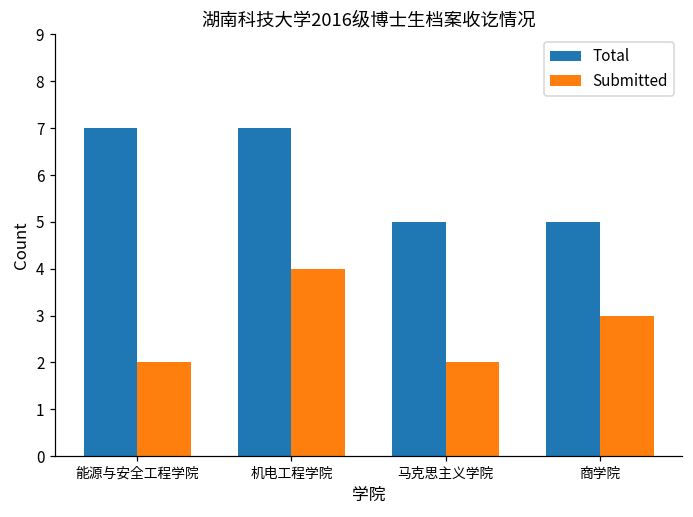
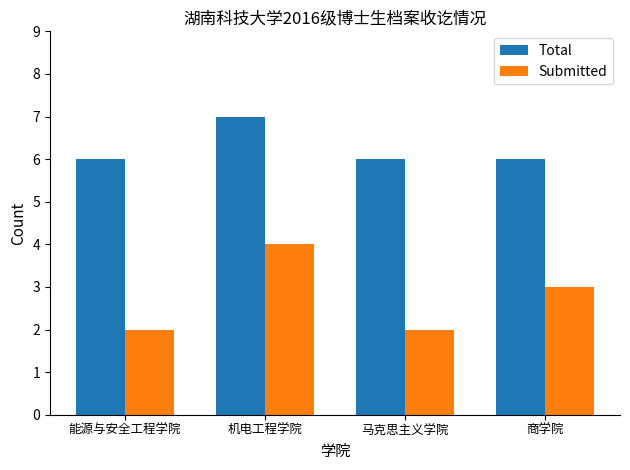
Total, 能源与安全工程学院: 7 -> 6
Total, 马克思主义学院: 5 -> 6
Total, 商学院: 5 -> 6
